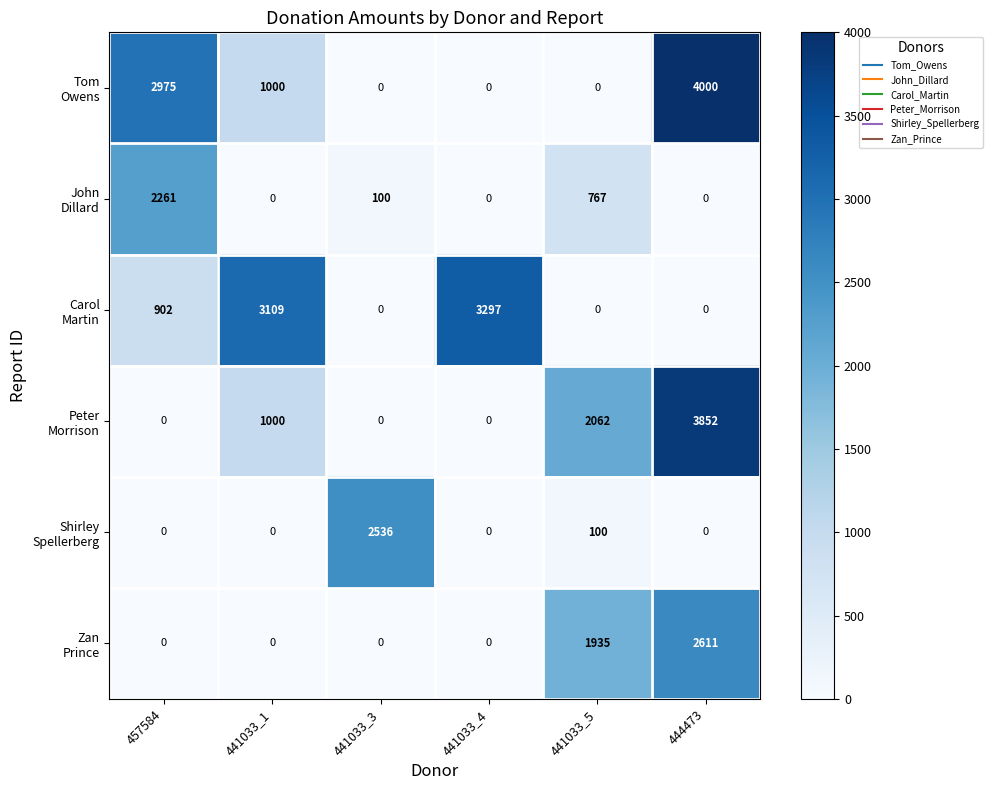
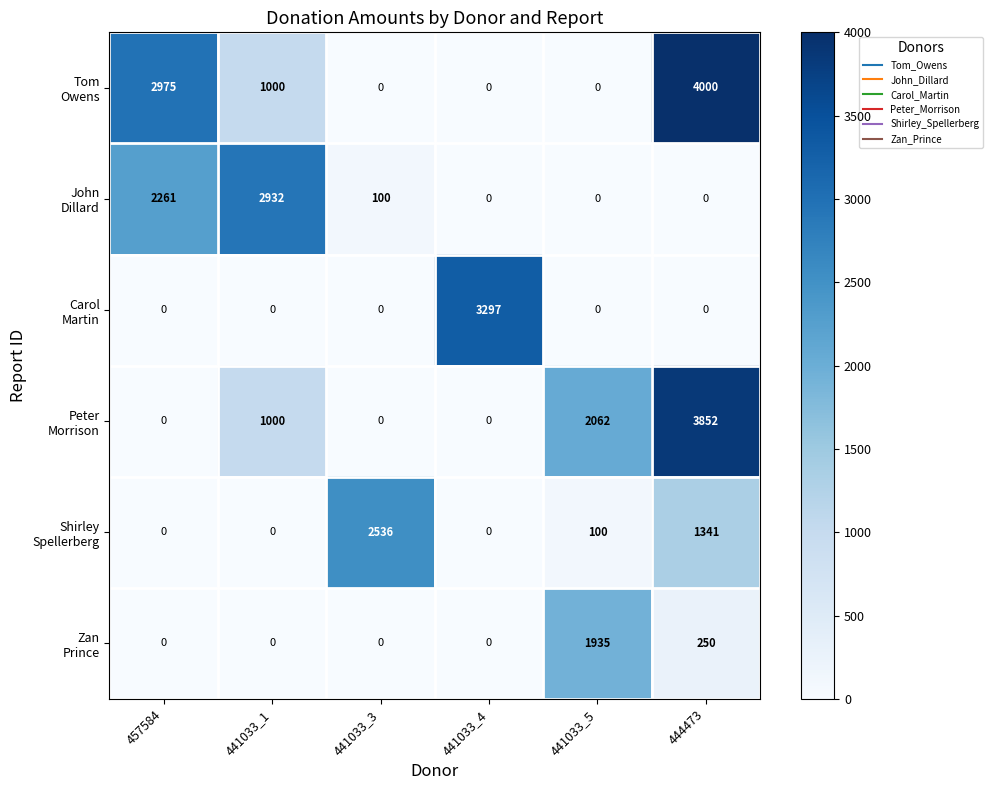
John Dillard, 441033_1: 0 -> 2932
John Dillard, 441033_5: 767 -> 0
Carol Martin, 457584: 902 -> 0
Carol Martin, 441033_1: 3109 -> 0
Shirley Spellerberg, 444473: 0 -> 1341
Zan Prince, 444473: 2611 -> 250
